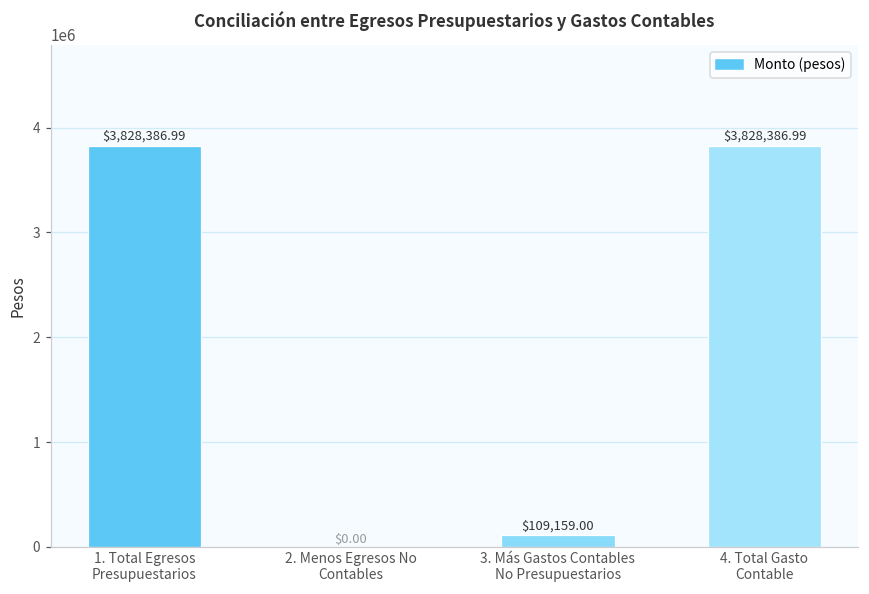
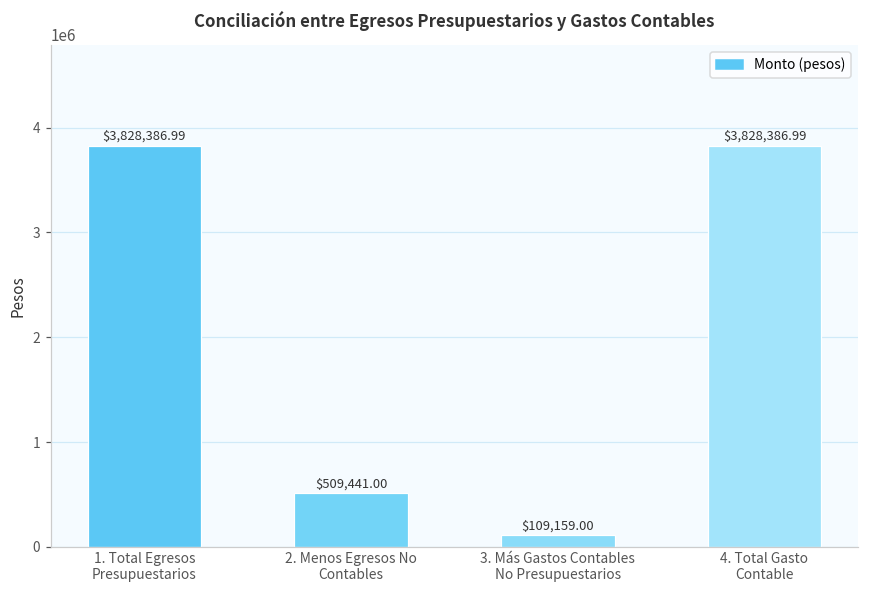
2. Menos Egresos No Contables: $0.00 -> $509,441.00
